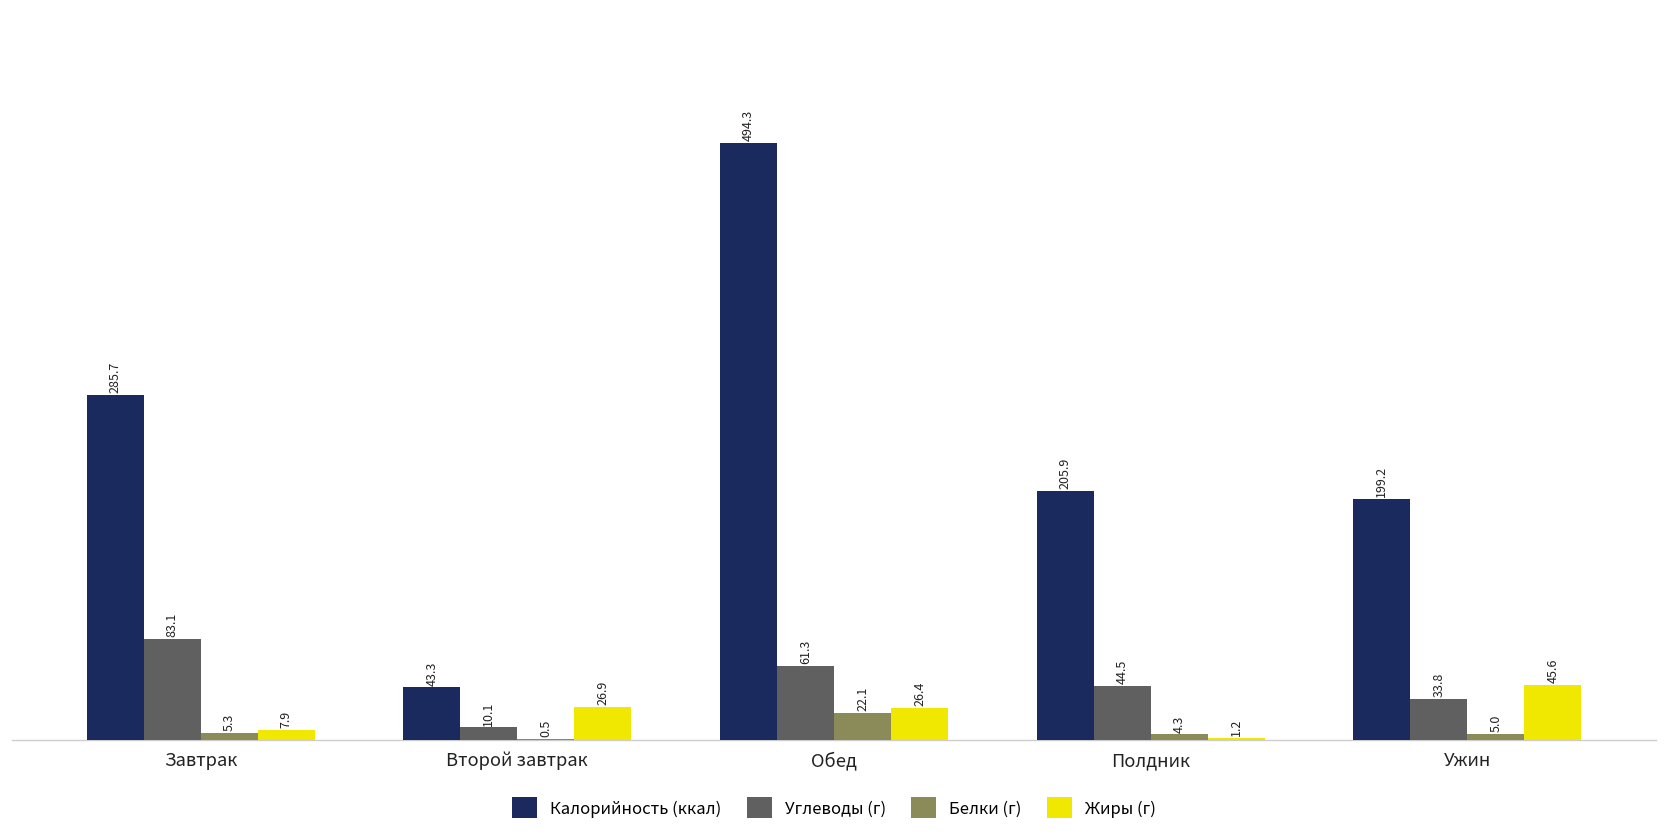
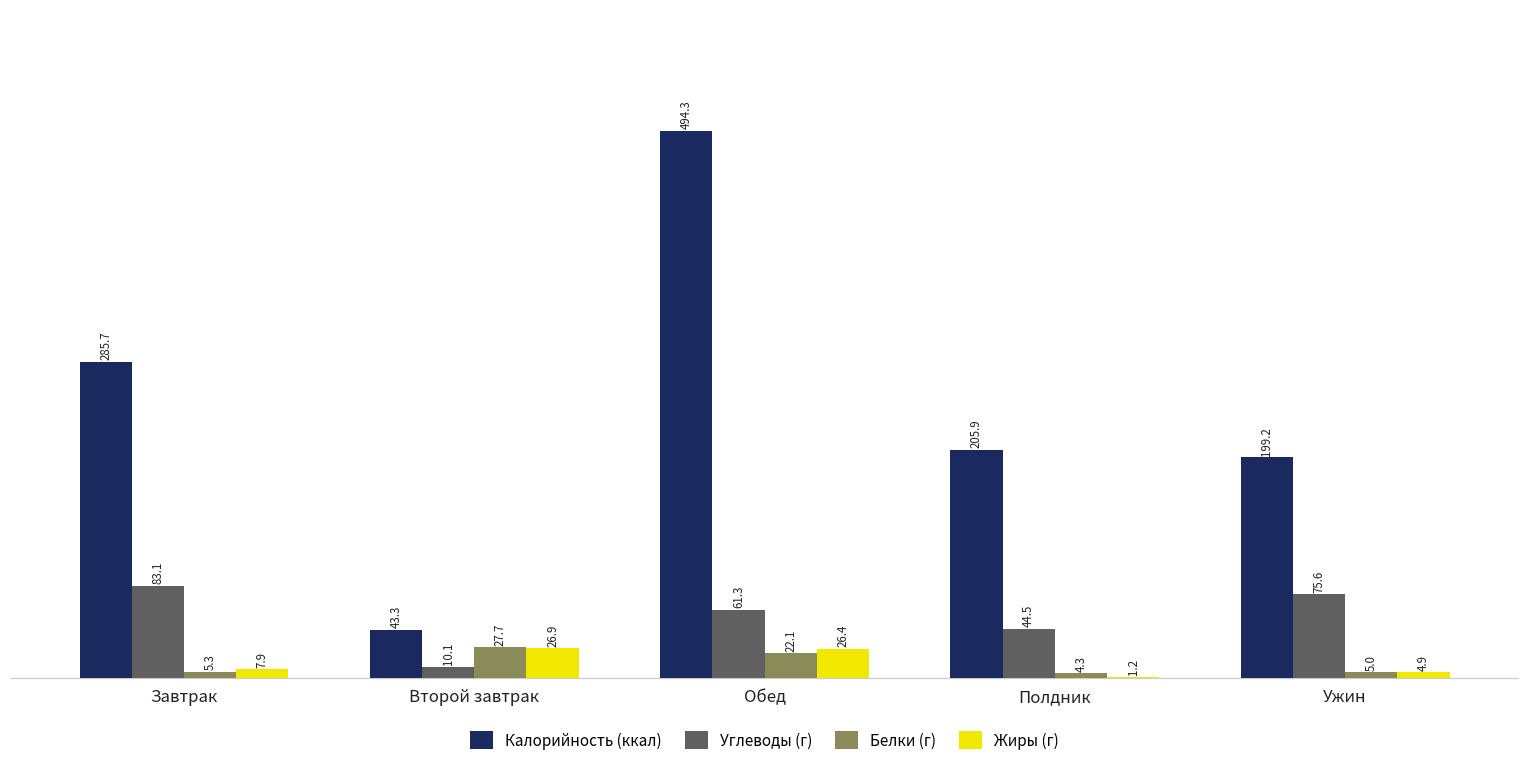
Белки (г), Второй завтрак: 0.5 -> 27.7
Углеводы (г), Ужин: 33.8 -> 75.6
Жиры (г), Ужин: 45.6 -> 4.9
